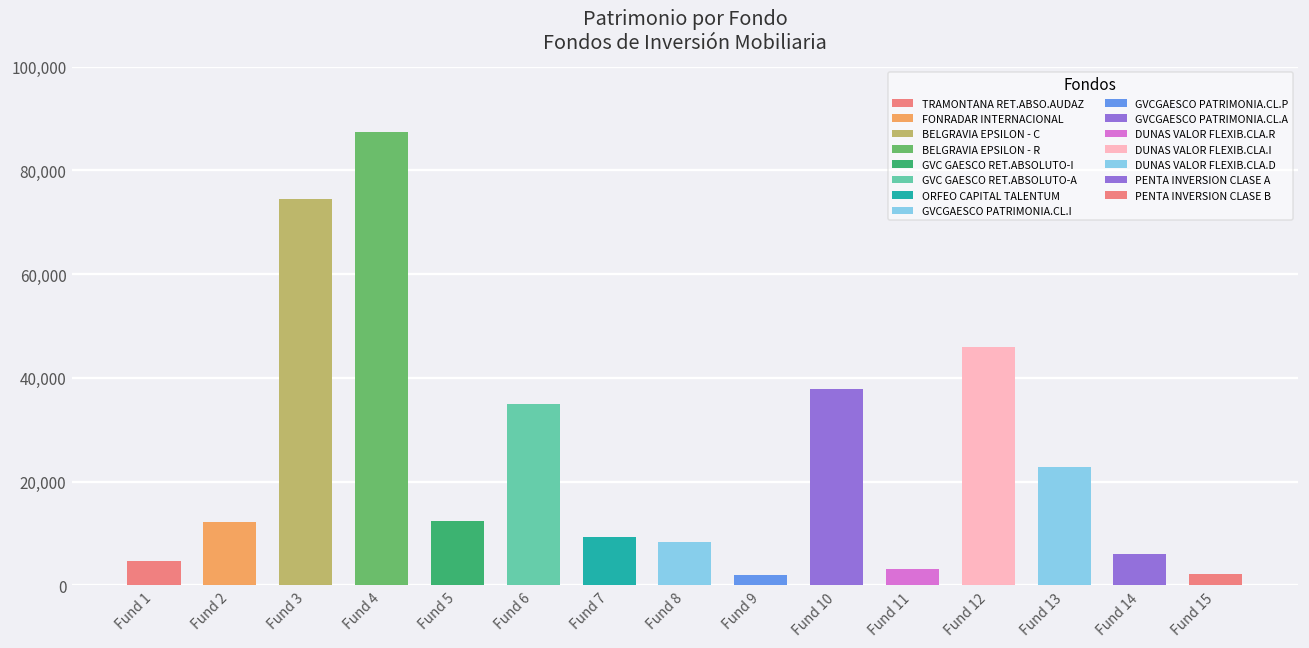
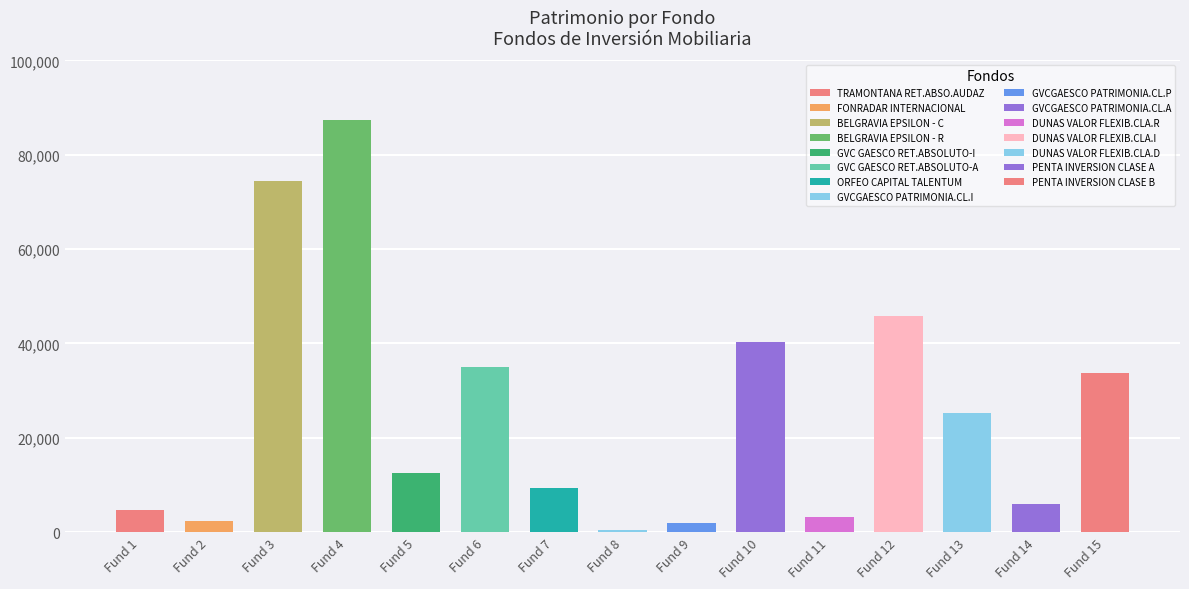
Fund 2: 12,000 -> 2,000
Fund 8: 8,000 -> 0
Fund 10: 38,000 -> 40,000
Fund 13: 23,000 -> 25,000
Fund 15: 2,000 -> 34,000
